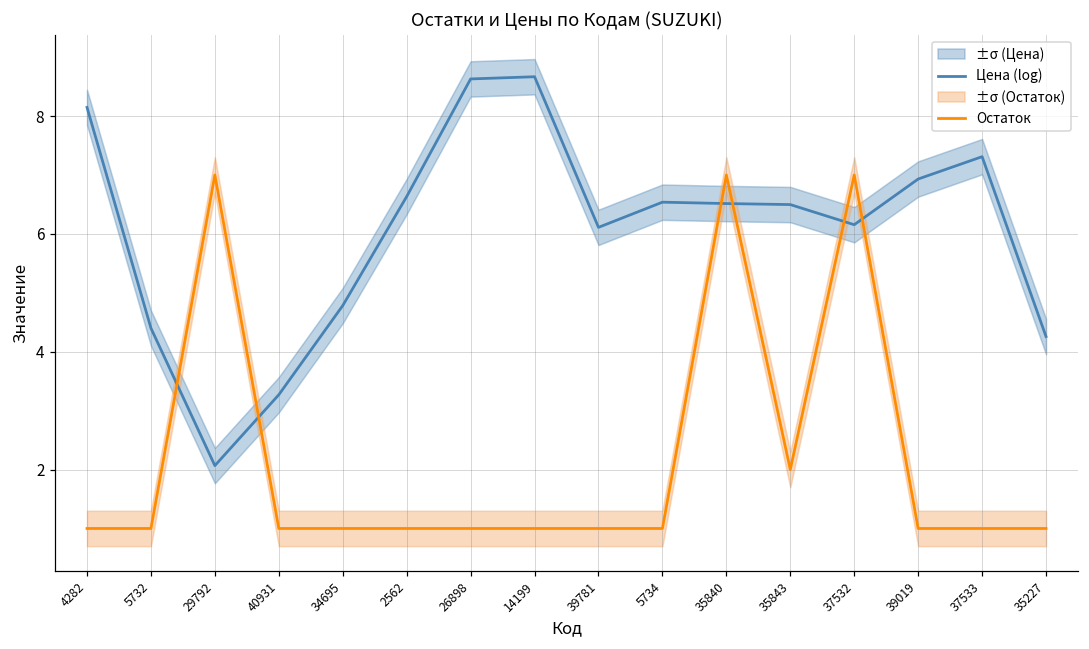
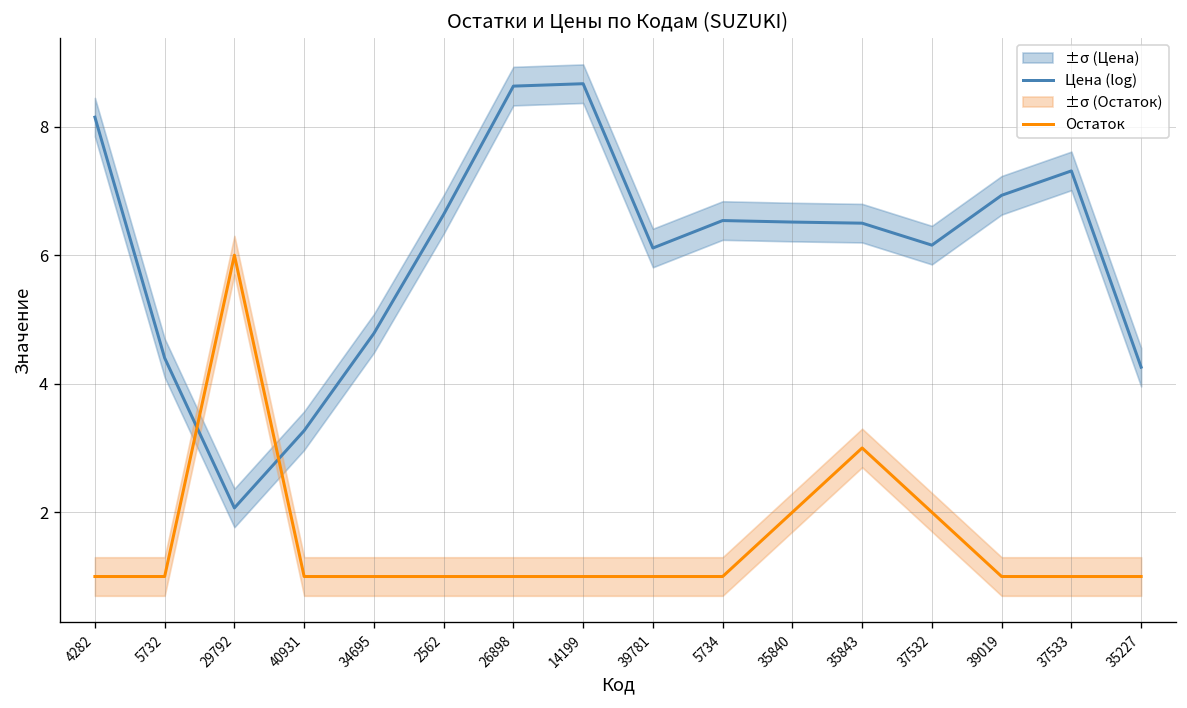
Остаток, 29792: 7 -> 6
Остаток, 35840: 7 -> 2
Остаток, 35843: 2 -> 3
Остаток, 37532: 7 -> 2
